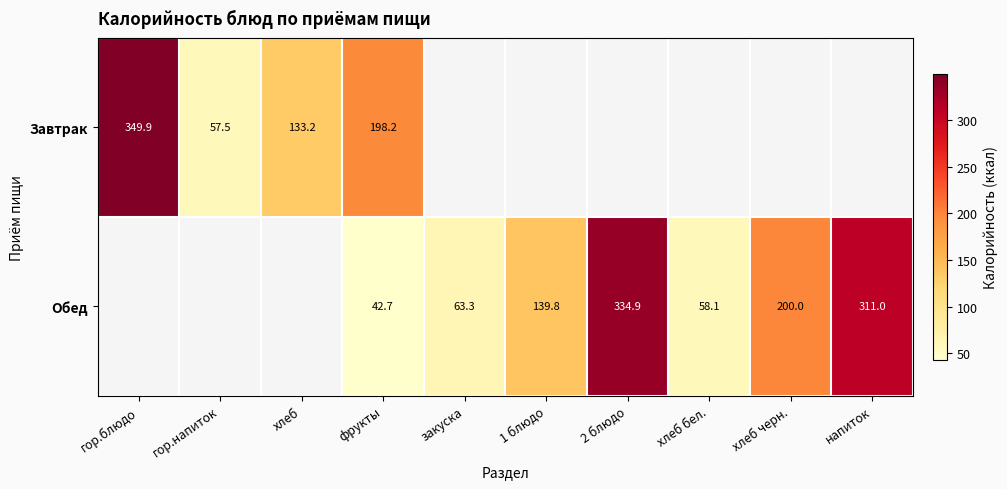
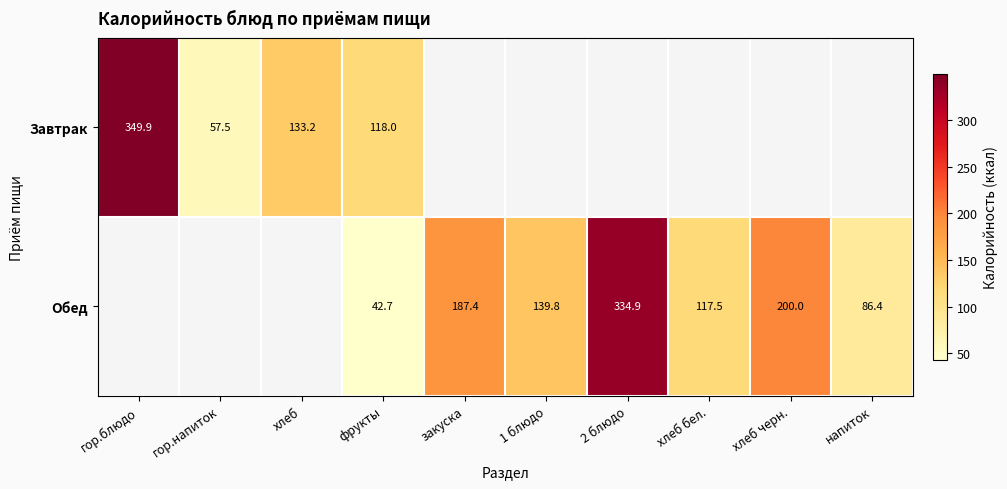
Завтрак, фрукты: 198.2 -> 118.0
Обед, закуска: 63.3 -> 187.4
Обед, хлеб бел.: 58.1 -> 117.5
Обед, напиток: 311.0 -> 86.4
